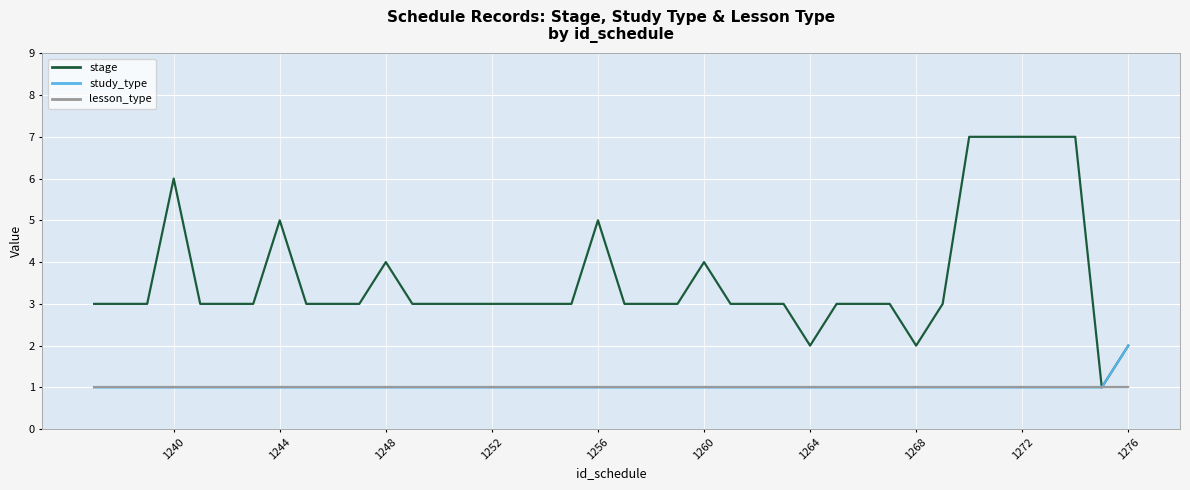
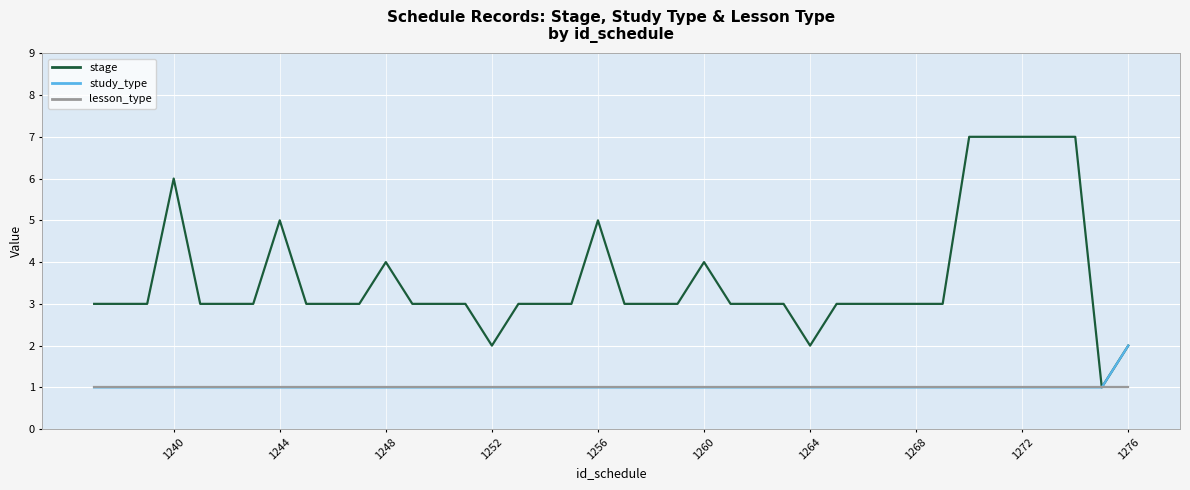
stage, 1252: 3 -> 2
stage, 1268: 2 -> 3
